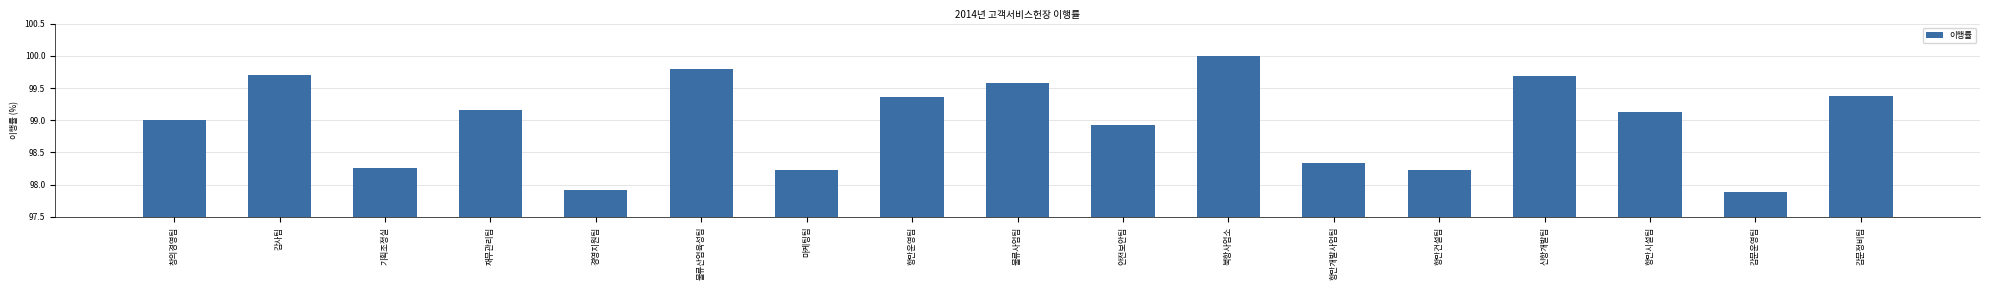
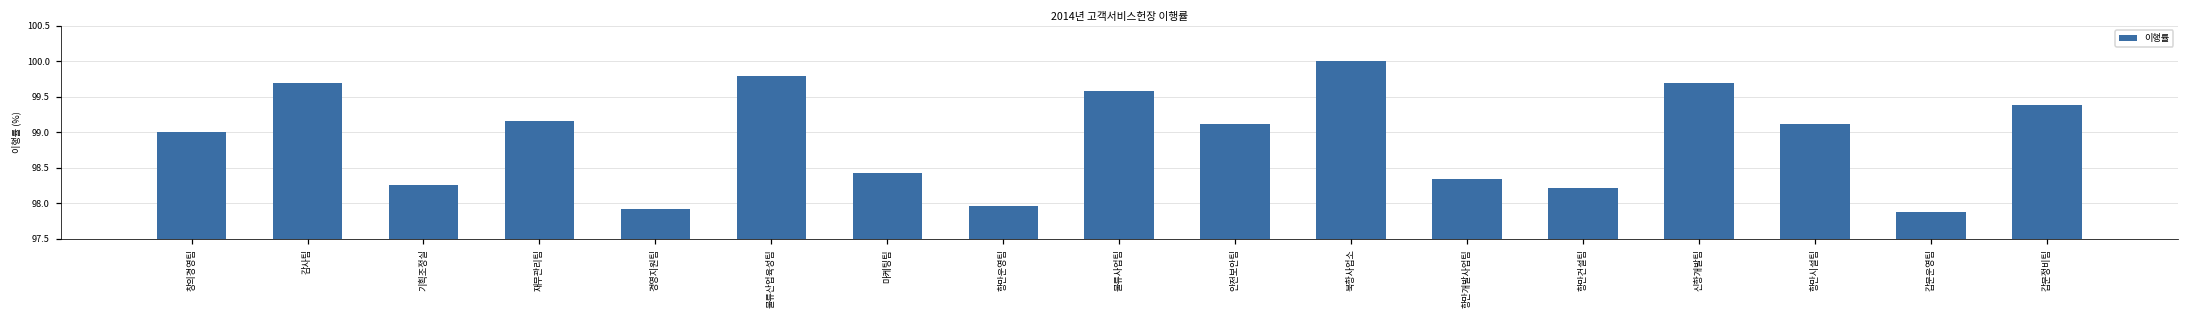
마케팅팀: 98.2 -> 98.4
항만운영팀: 99.4 -> 98.0
안전보안팀: 98.9 -> 99.1
